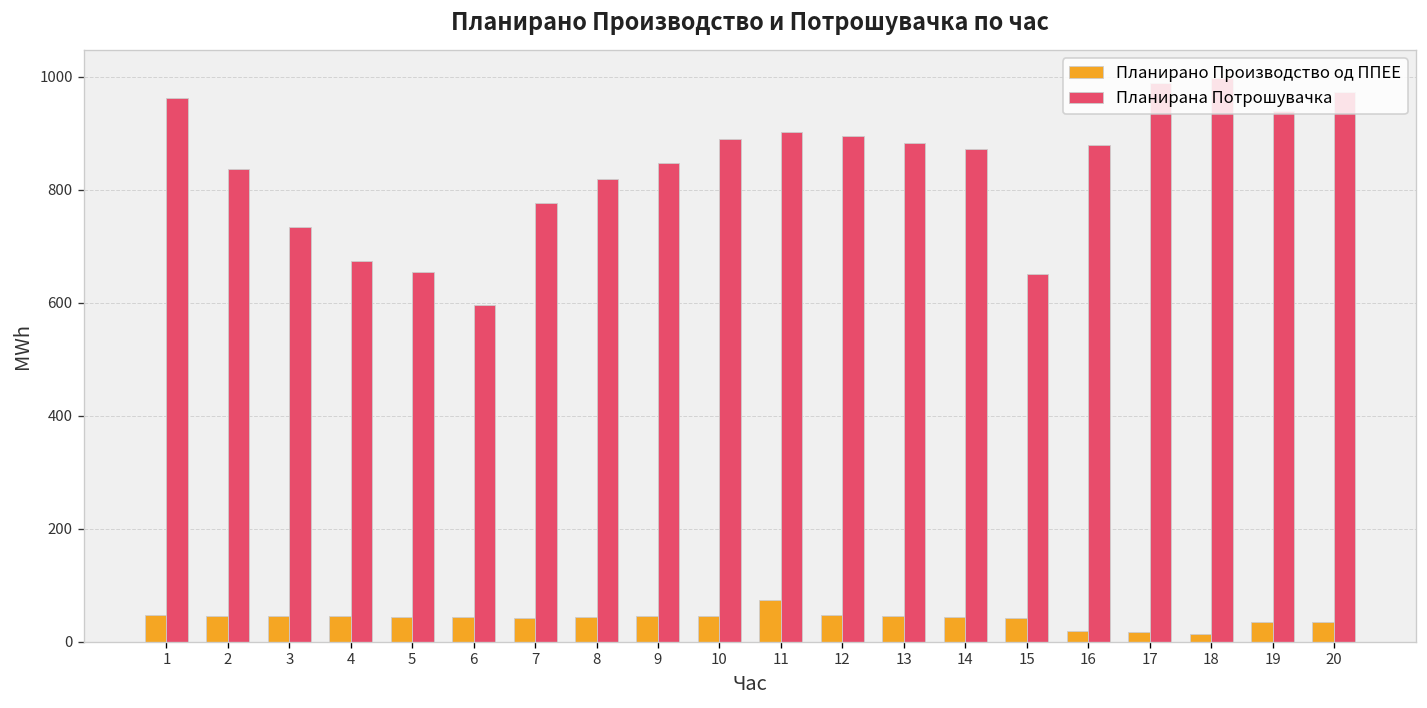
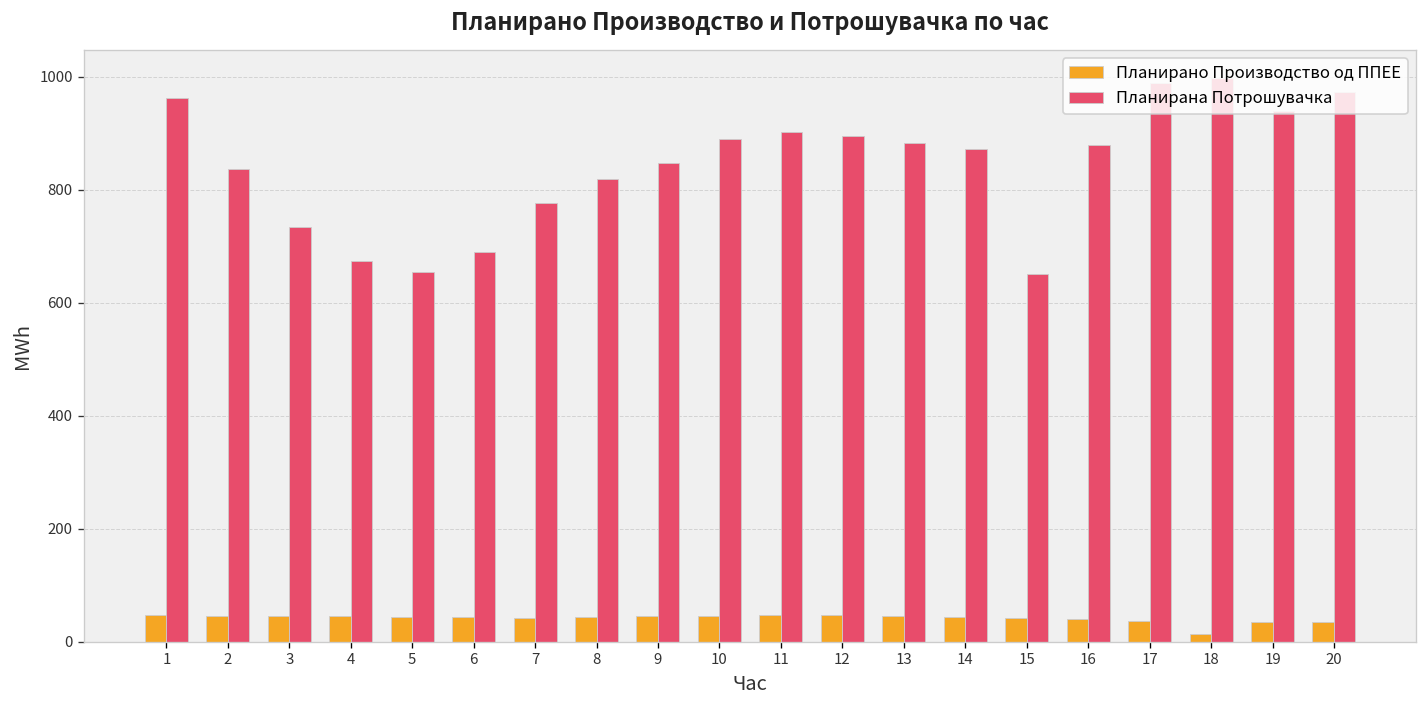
Планирана Потрошувачка, 6: 600 -> 690
Планирано Производство од ППЕЕ, 11: 70 -> 50
Планирано Производство од ППЕЕ, 16: 20 -> 40
Планирано Производство од ППЕЕ, 17: 20 -> 40
